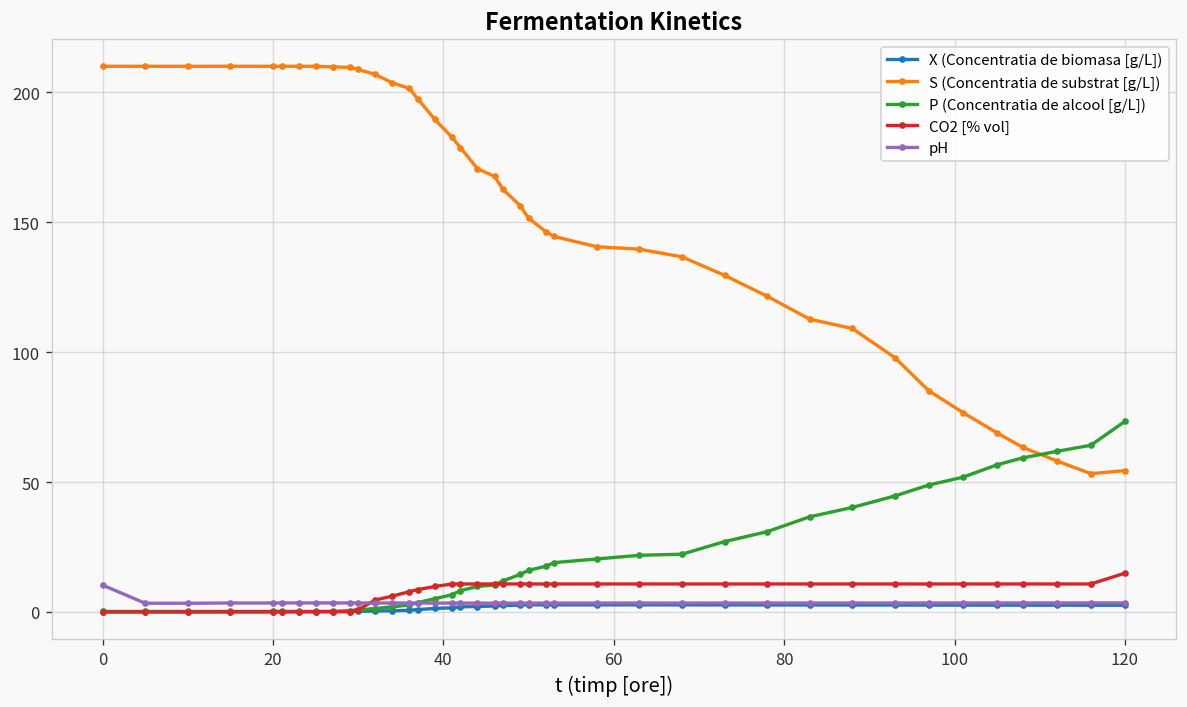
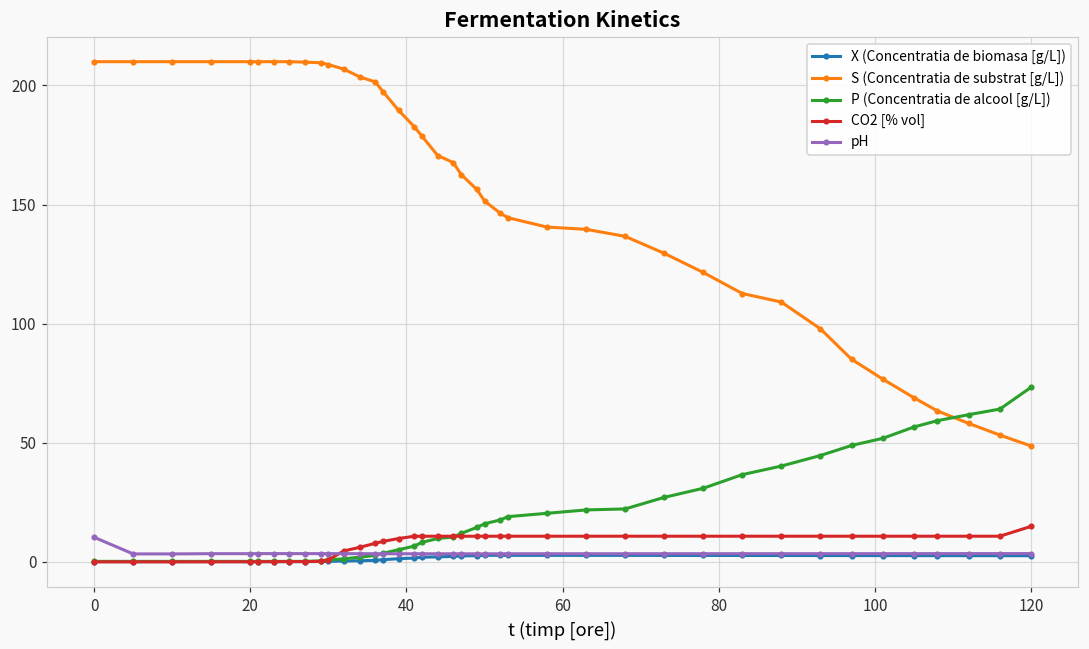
S (Concentratia de substrat [g/L]), 120: 54 -> 49
